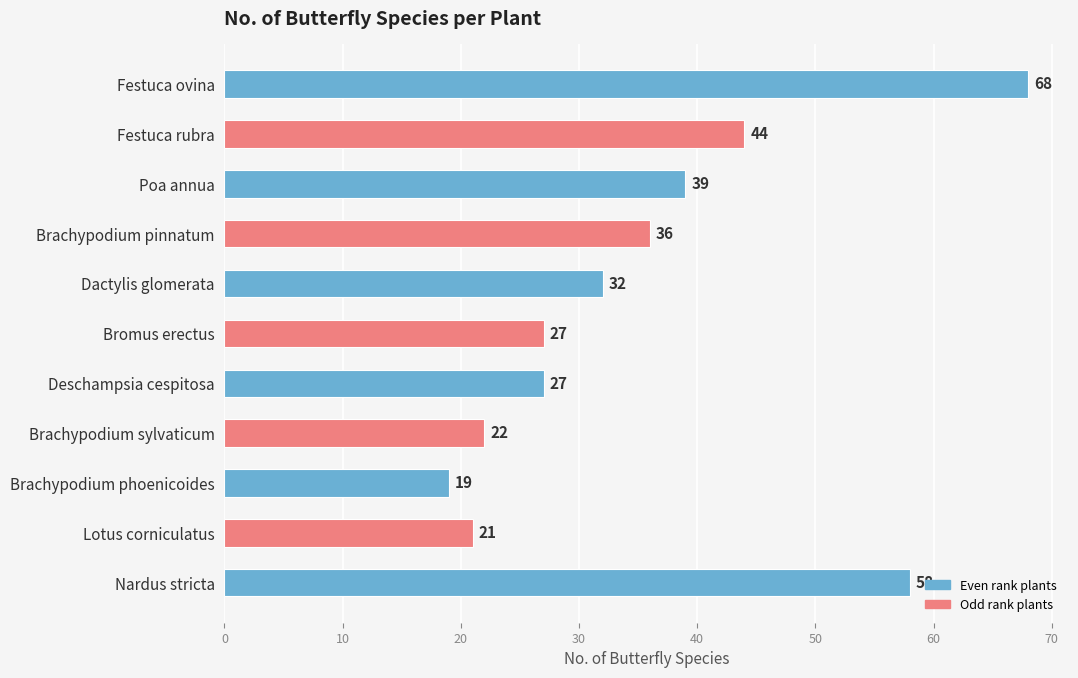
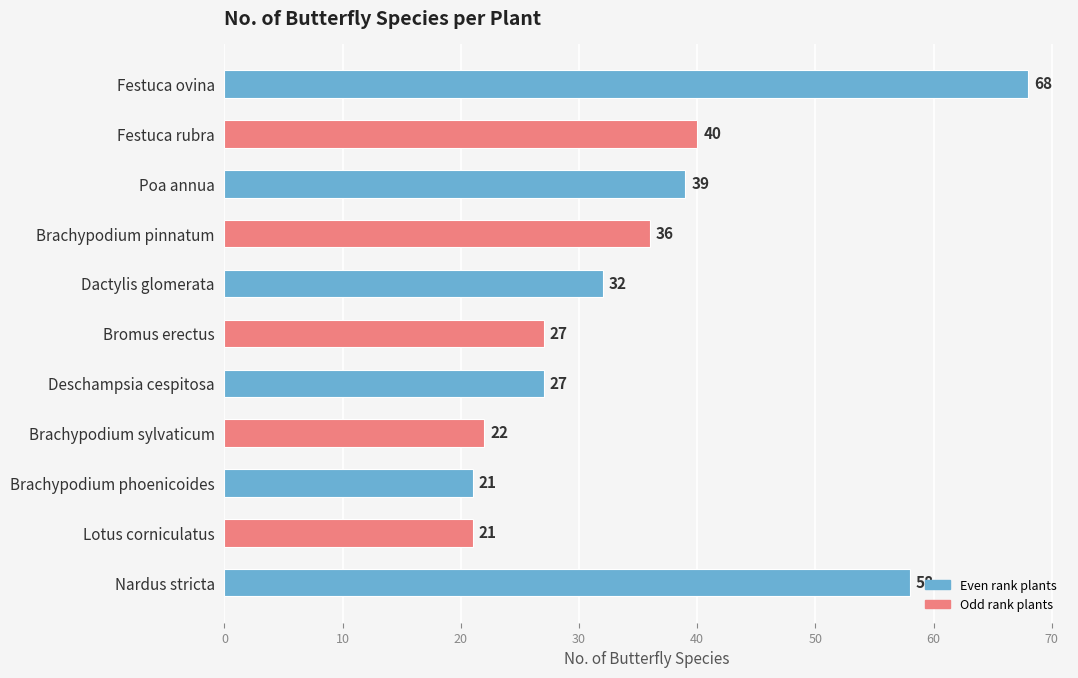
Festuca rubra: 44 -> 40
Brachypodium phoenicoides: 19 -> 21
